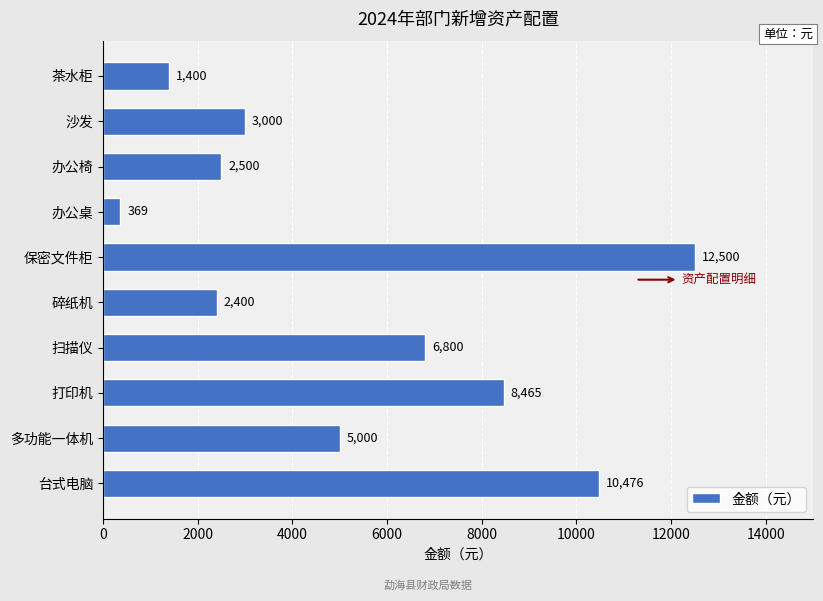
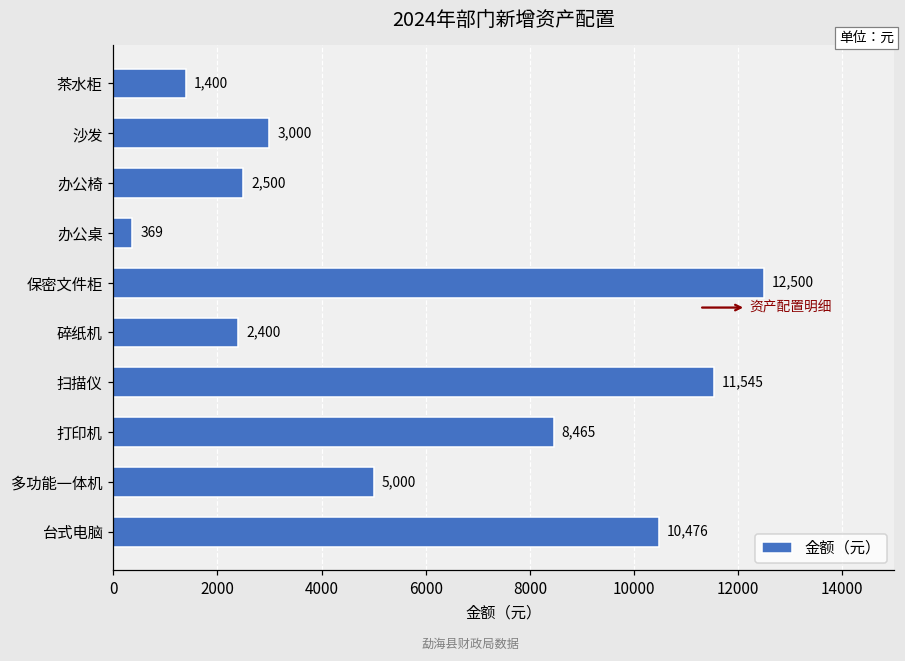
扫描仪: 6,800 -> 11,545
